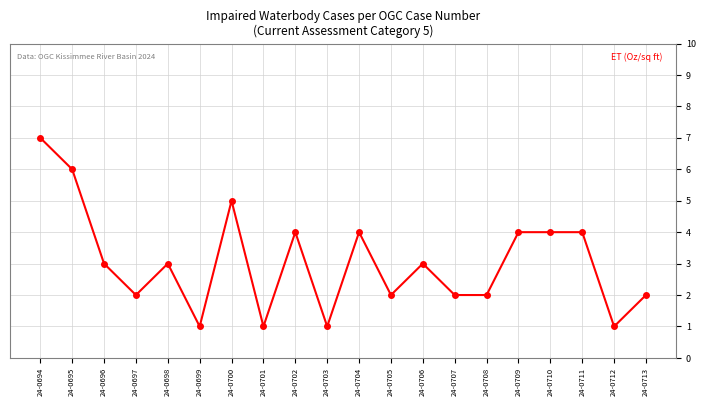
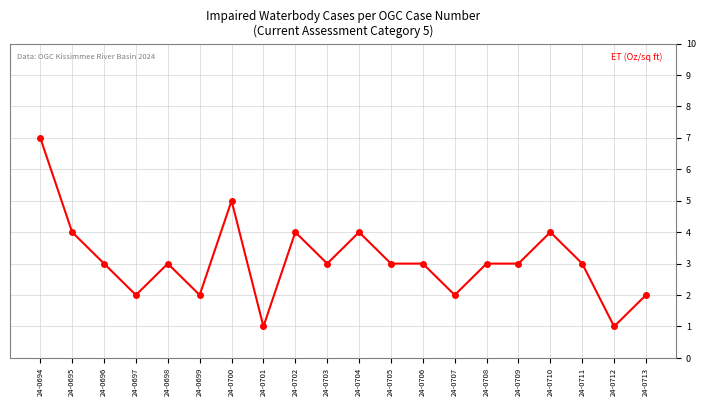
24-0695: 6 -> 4
24-0699: 1 -> 2
24-0703: 1 -> 3
24-0705: 2 -> 3
24-0708: 2 -> 3
24-0709: 4 -> 3
24-0711: 4 -> 3
